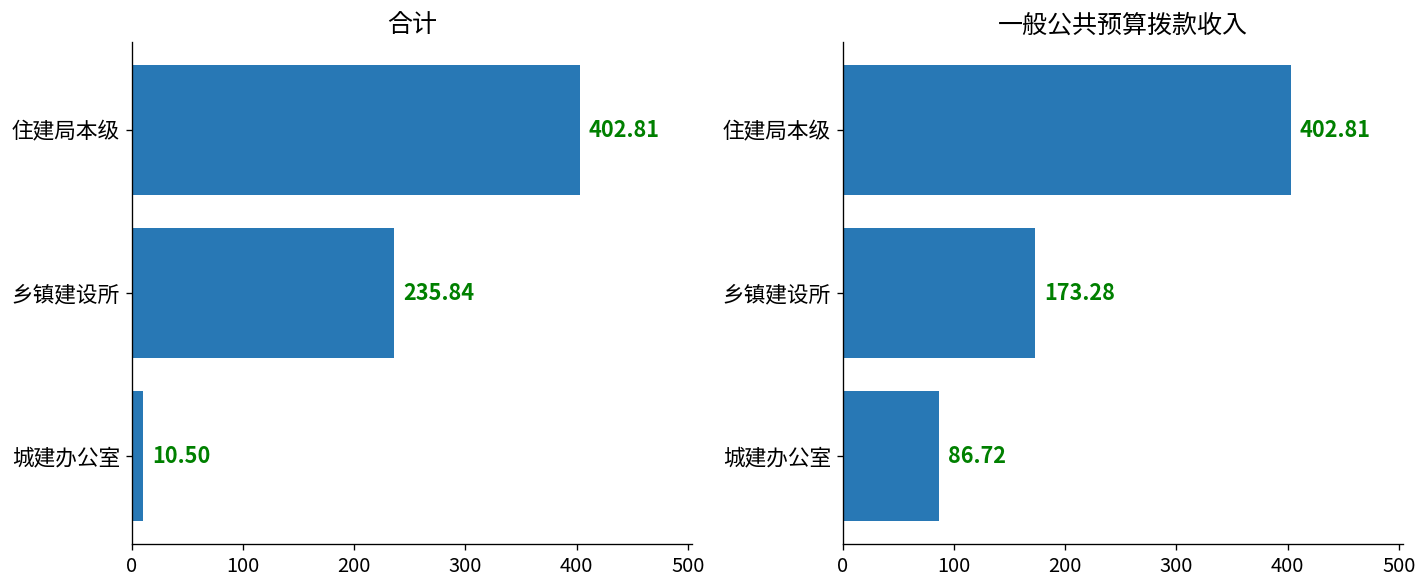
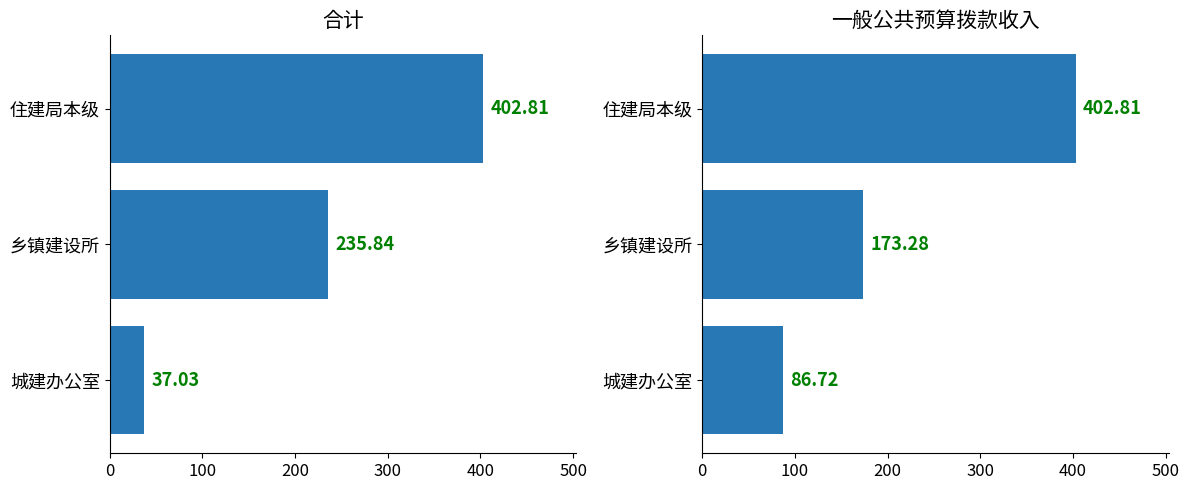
合计, 城建办公室: 10.50 -> 37.03
